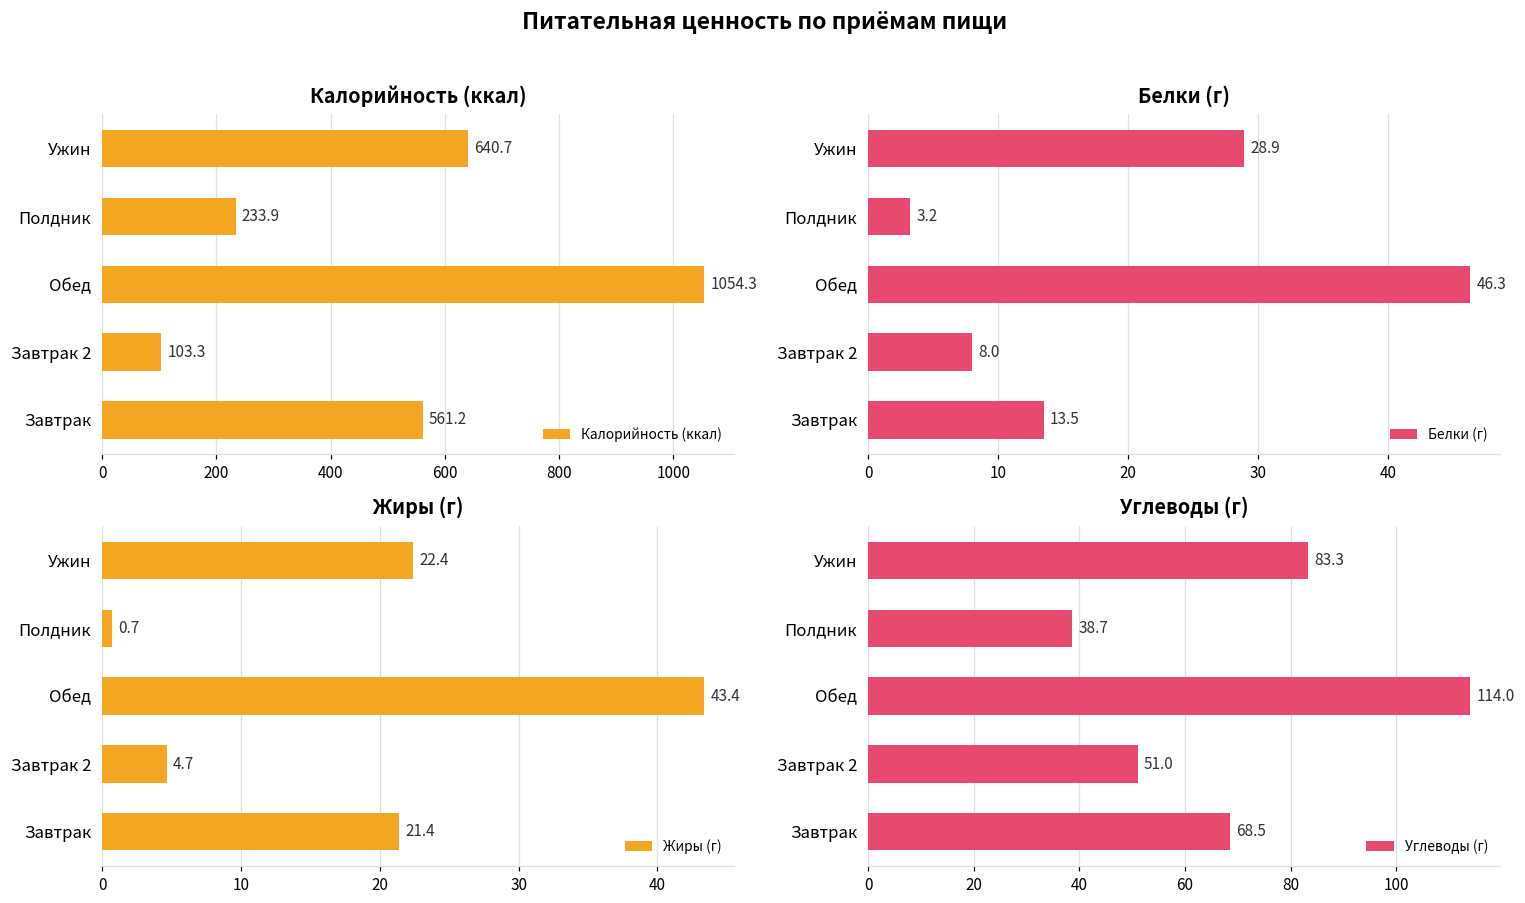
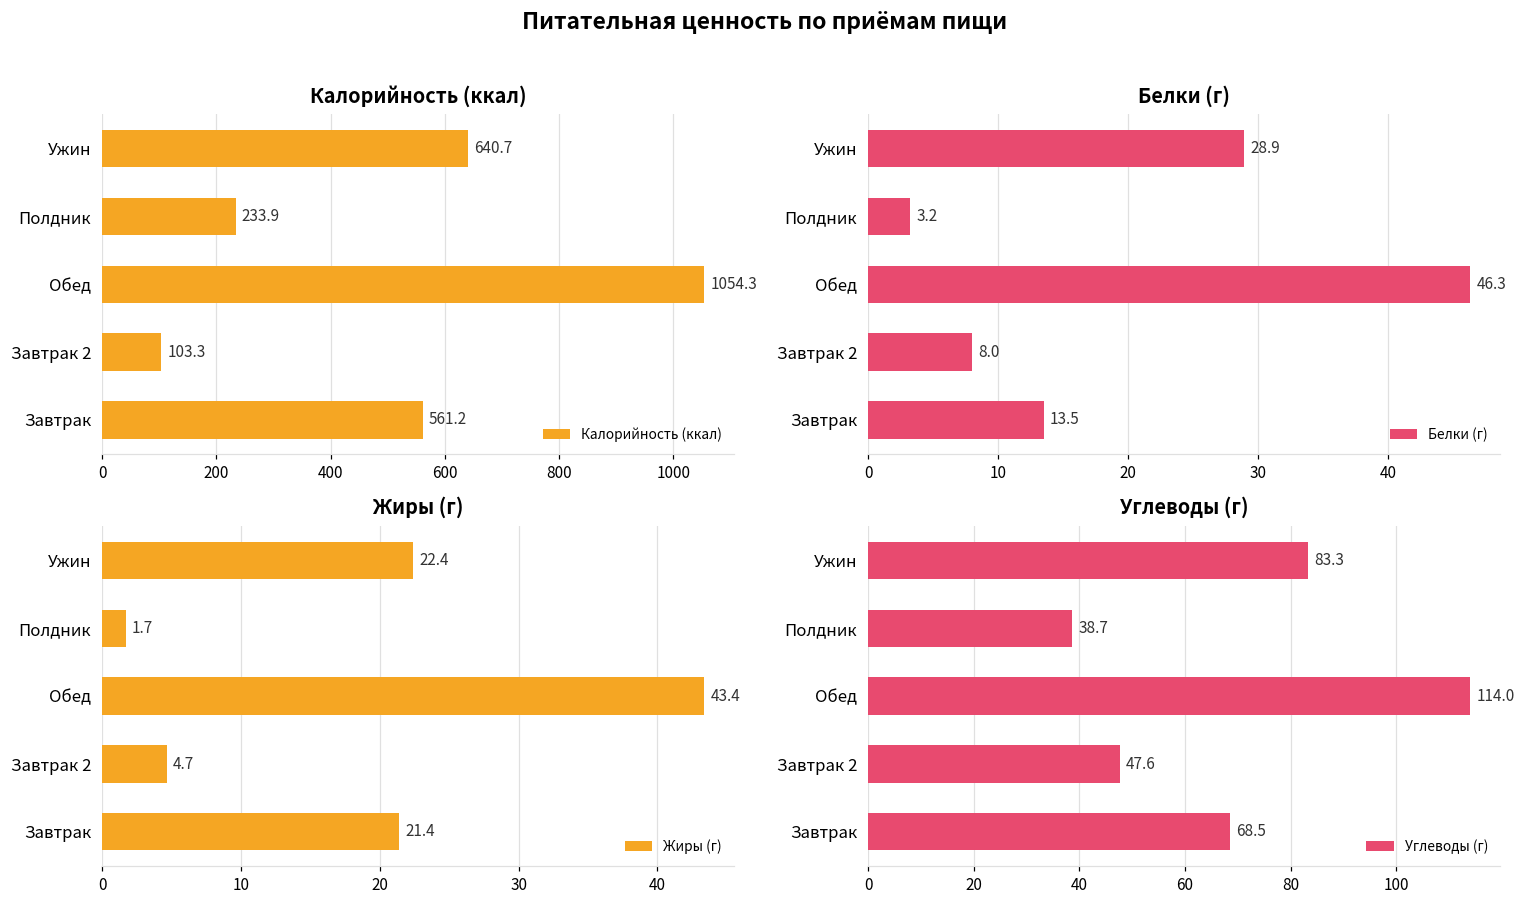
Жиры (г), Полдник: 0.7 -> 1.7
Углеводы (г), Завтрак 2: 51.0 -> 47.6
